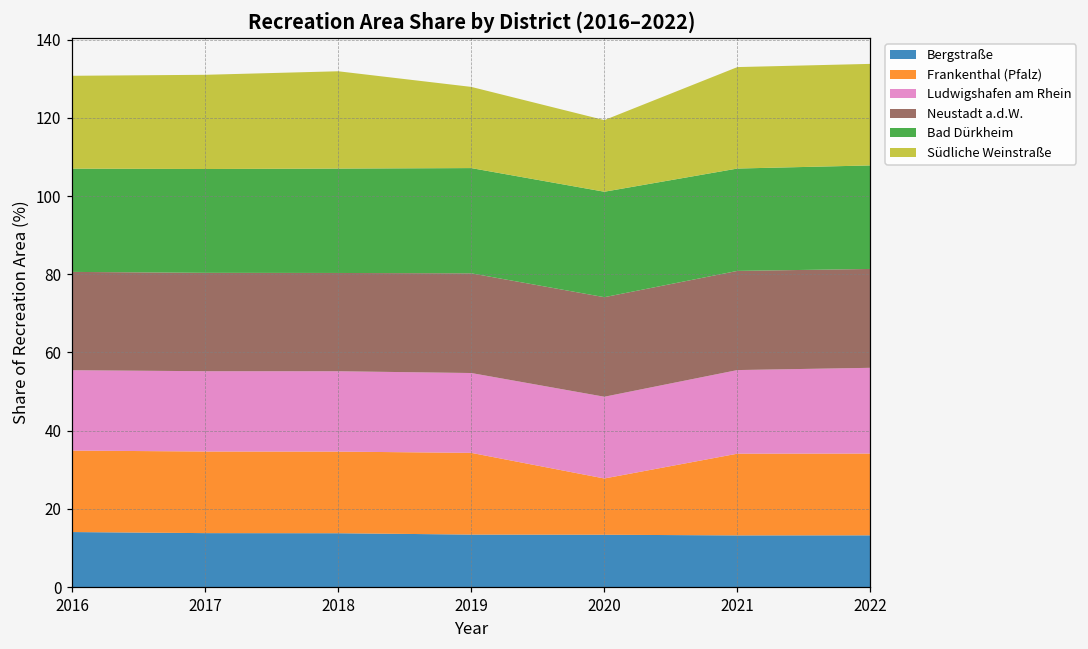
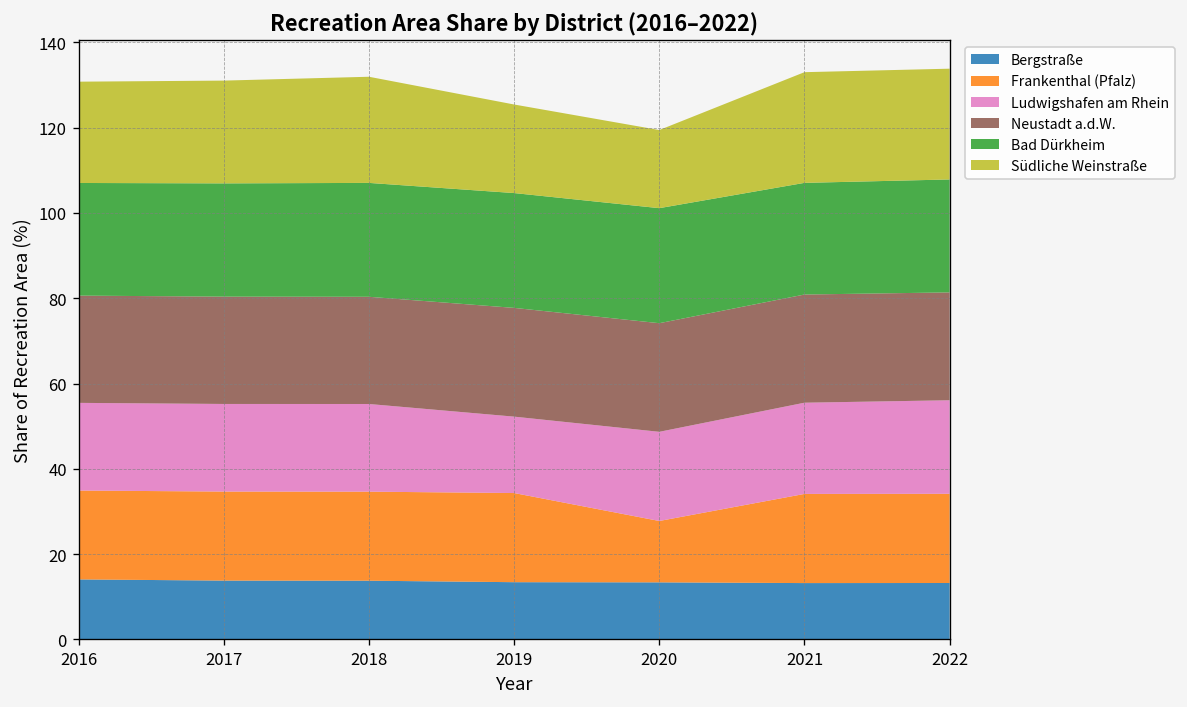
Ludwigshafen am Rhein, 2019: 20 -> 18
